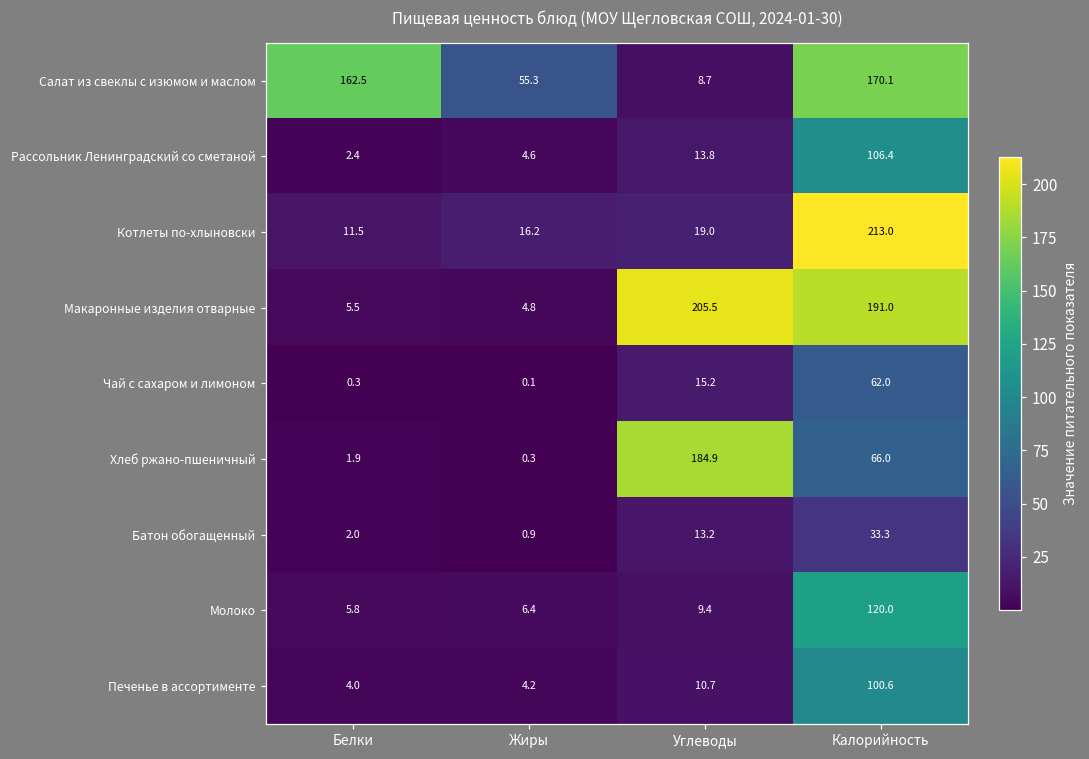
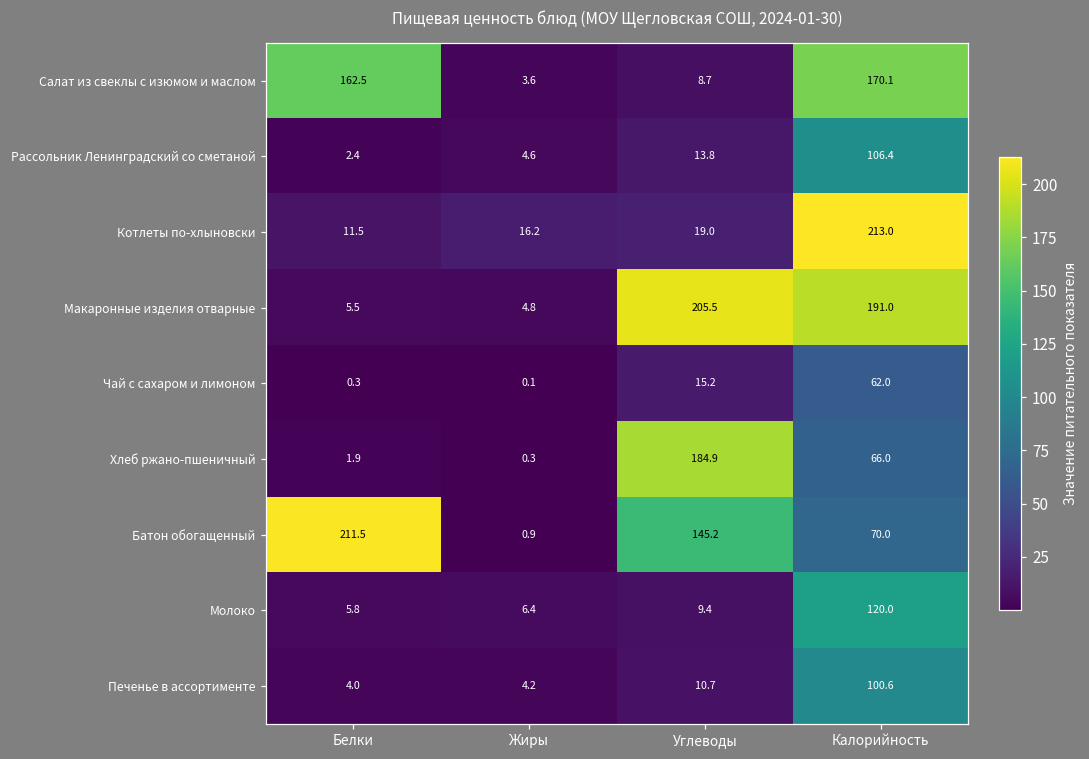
Салат из свеклы с изюмом и маслом, Жиры: 55.3 -> 3.6
Батон обогащенный, Белки: 2.0 -> 211.5
Батон обогащенный, Углеводы: 13.2 -> 145.2
Батон обогащенный, Калорийность: 33.3 -> 70.0
